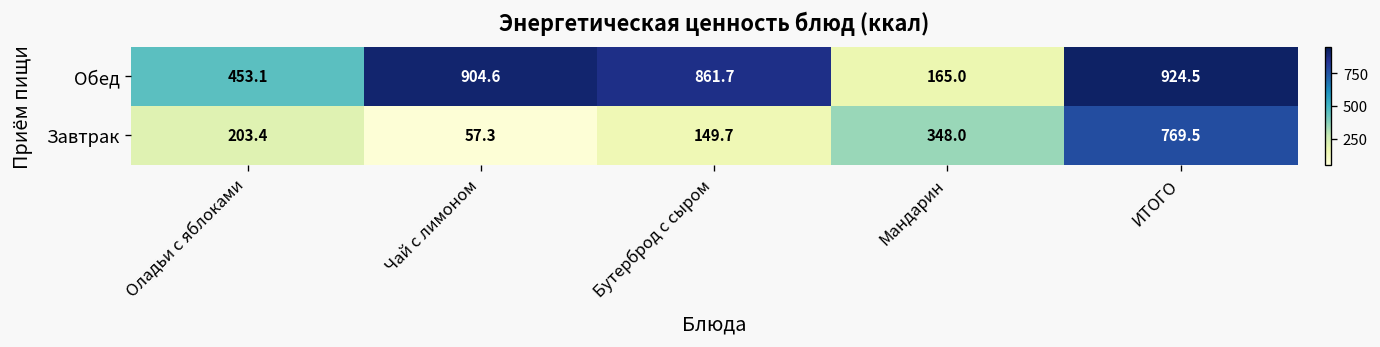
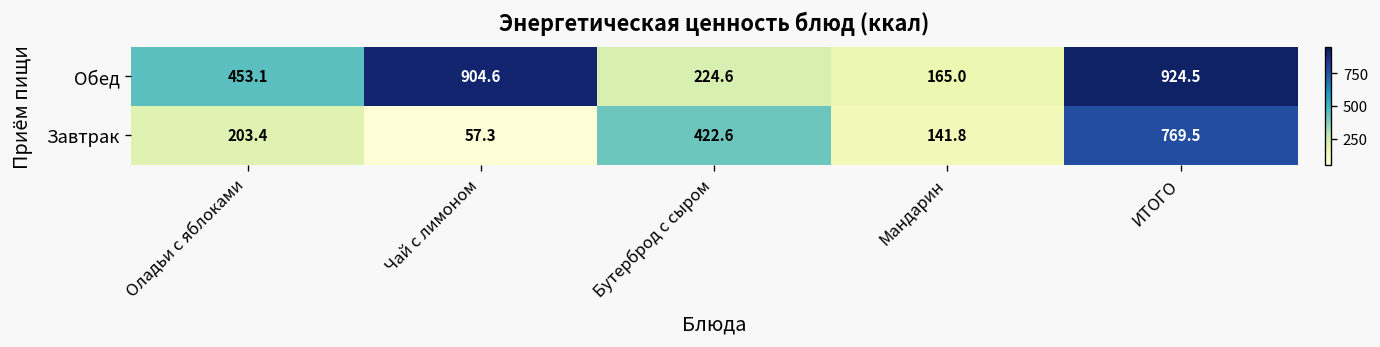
Обед, Бутерброд с сыром: 861.7 -> 224.6
Завтрак, Бутерброд с сыром: 149.7 -> 422.6
Завтрак, Мандарин: 348.0 -> 141.8
